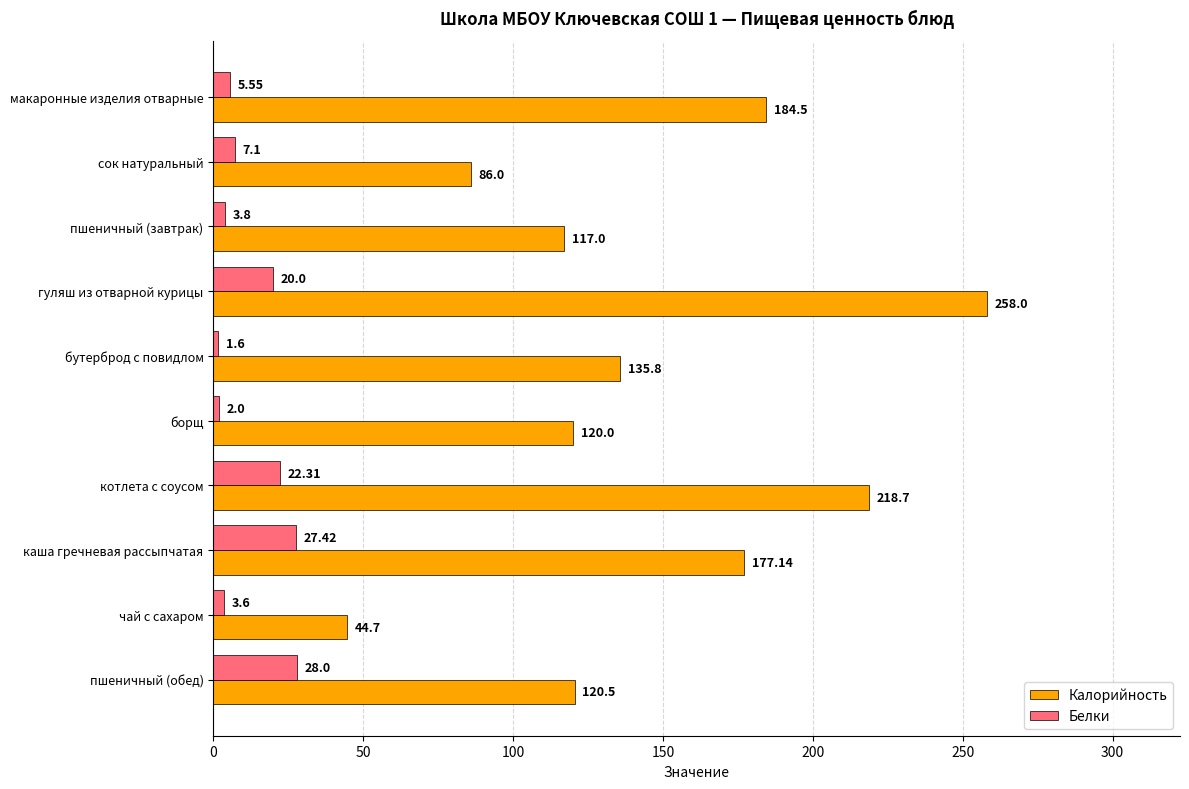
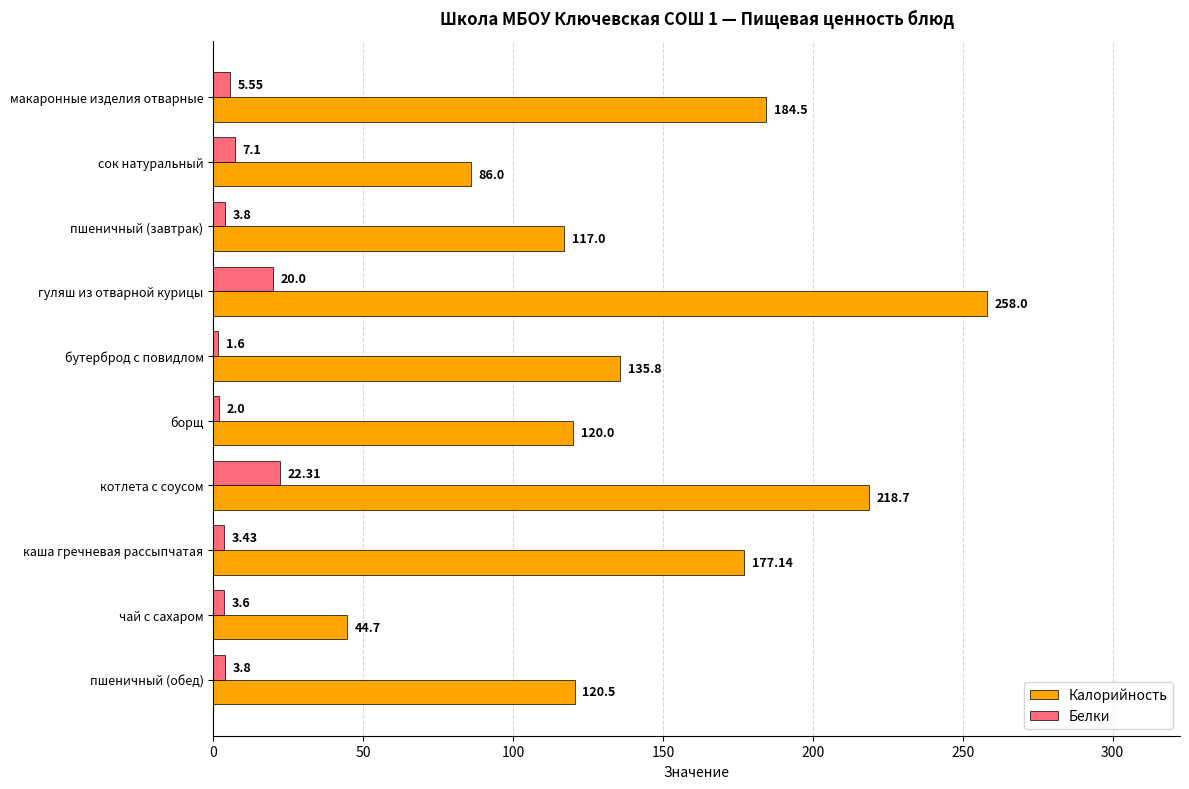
Белки, каша гречневая рассыпчатая: 27.42 -> 3.43
Белки, пшеничный (обед): 28.0 -> 3.8
